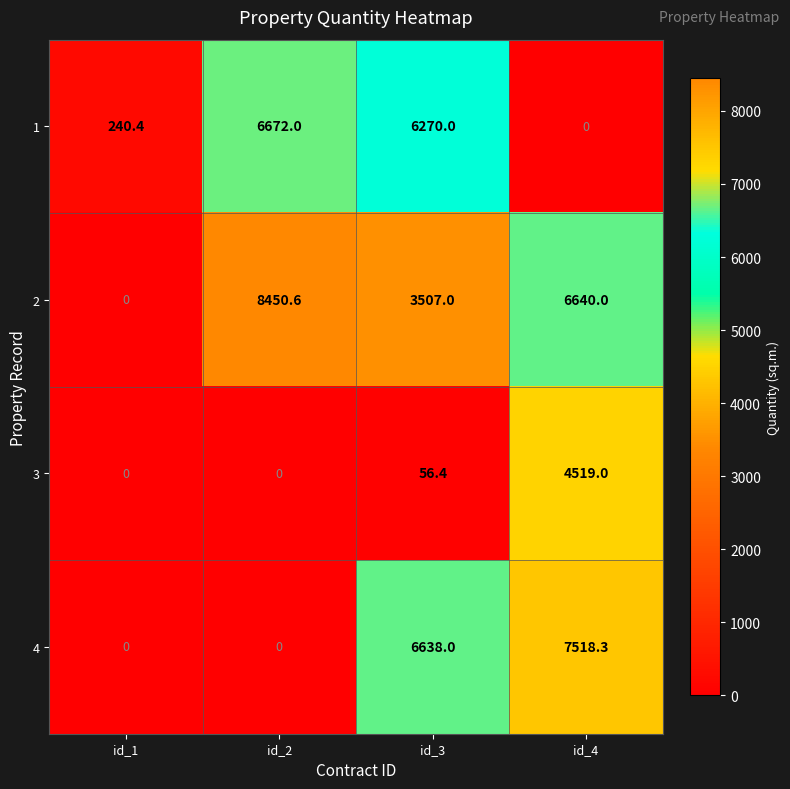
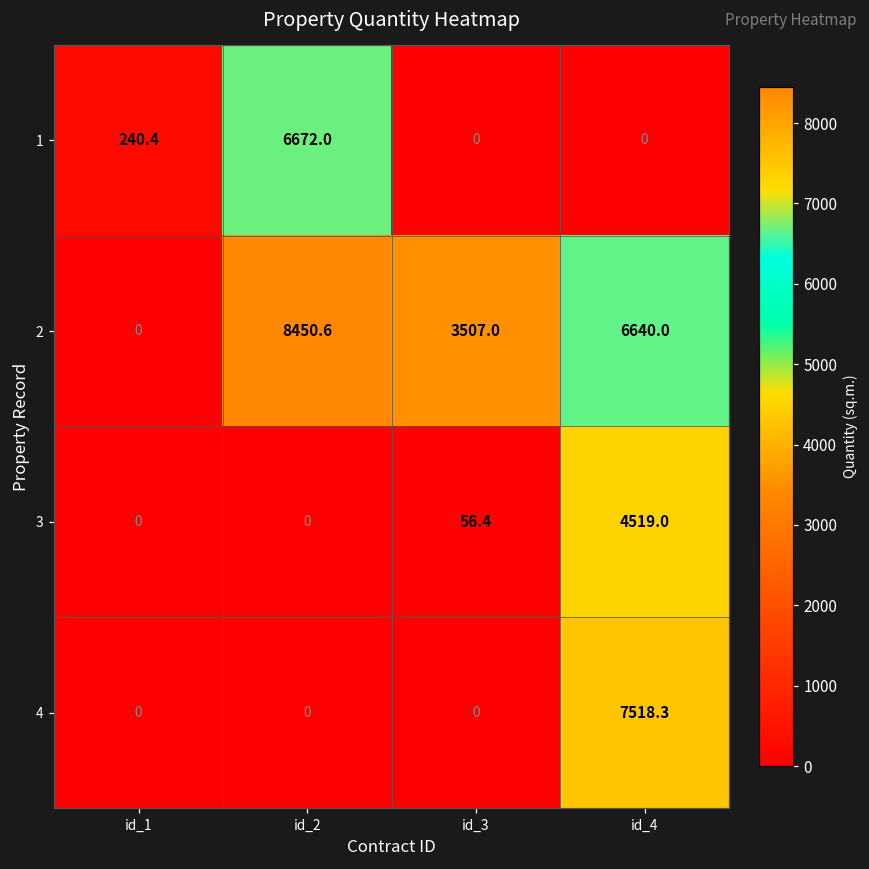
1, id_3: 6270.0 -> 0
4, id_3: 6638.0 -> 0
